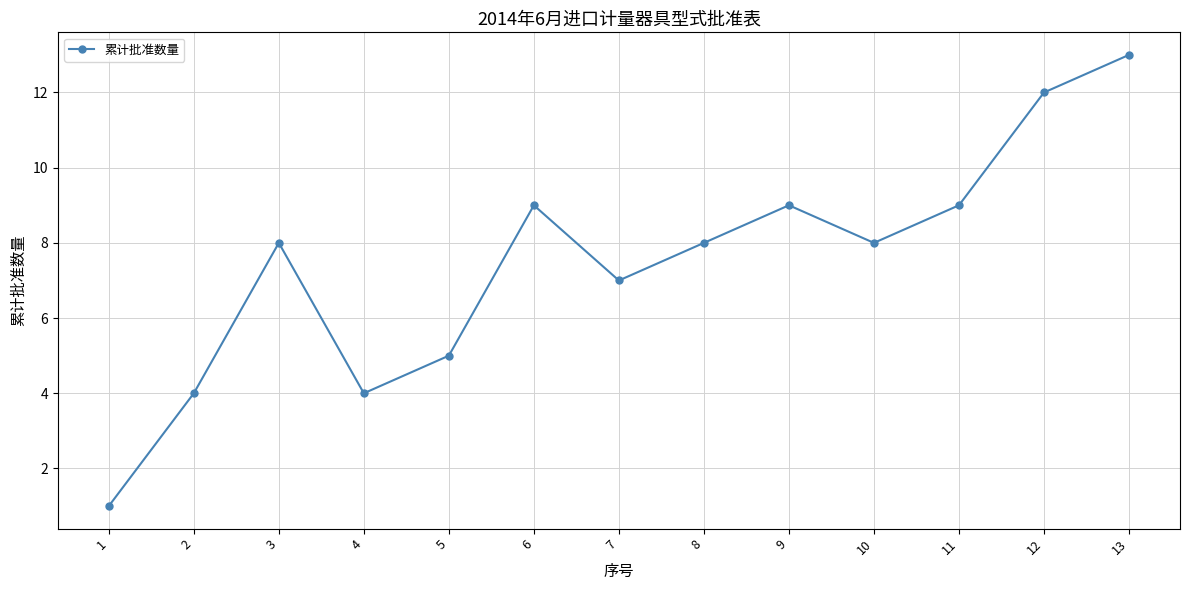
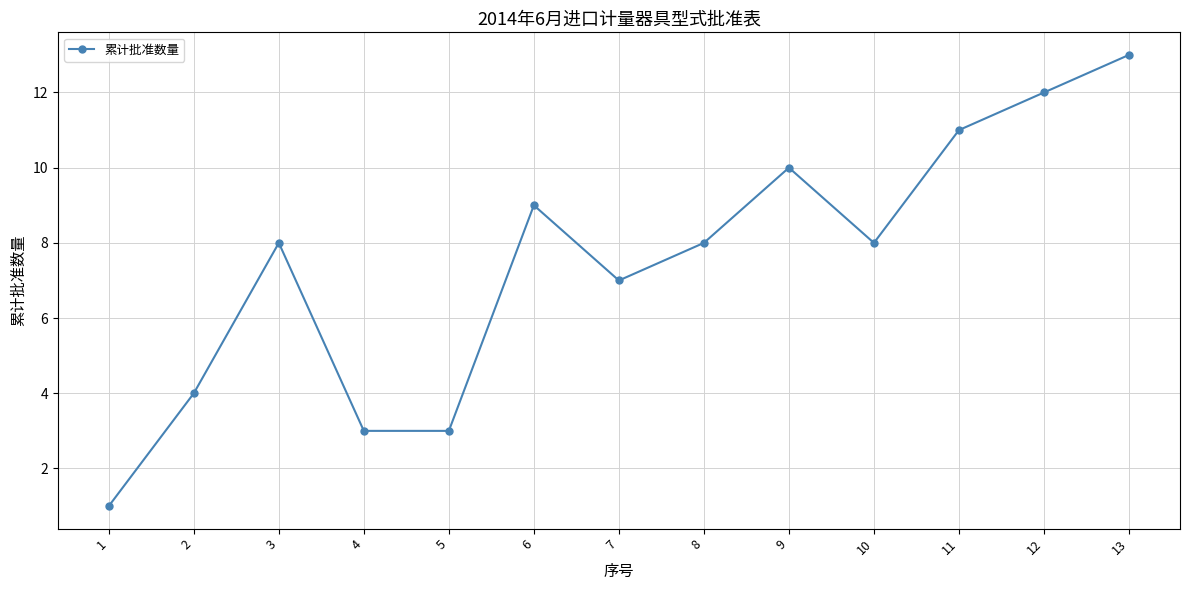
4: 4 -> 3
5: 5 -> 3
9: 9 -> 10
11: 9 -> 11
